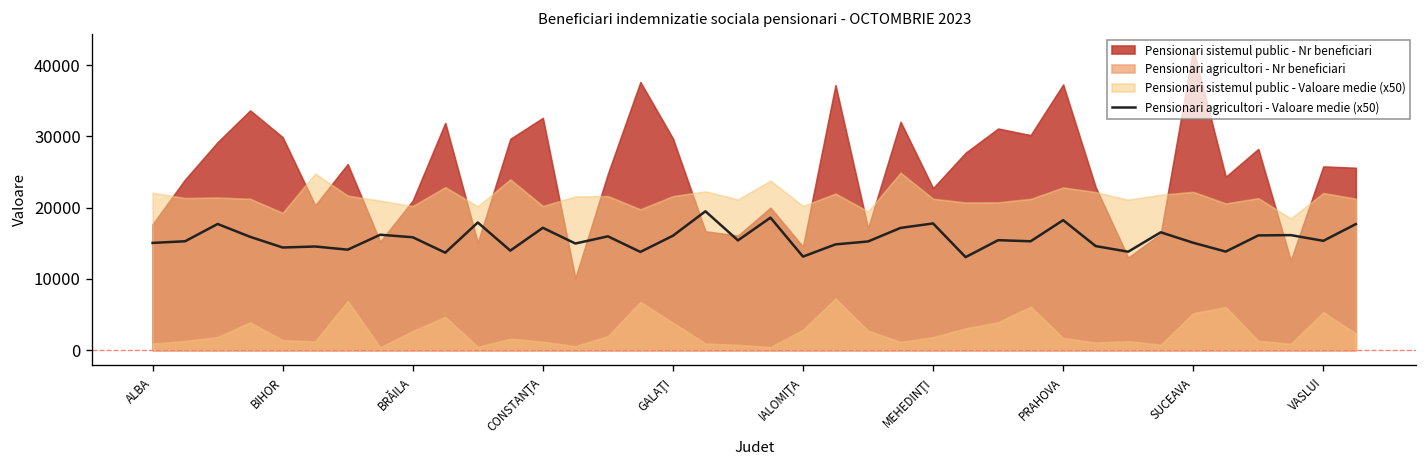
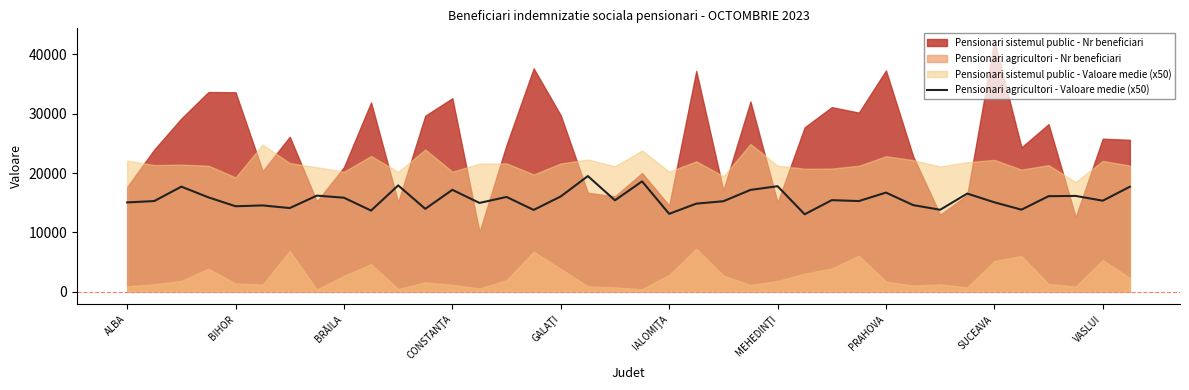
Pensionari sistemul public - Nr beneficiari, BIHOR: 30000 -> 34000
Pensionari sistemul public - Nr beneficiari, MEHEDINŢI: 23000 -> 15000
Pensionari agricultori - Valoare medie (x50), PRAHOVA: 18000 -> 17000
